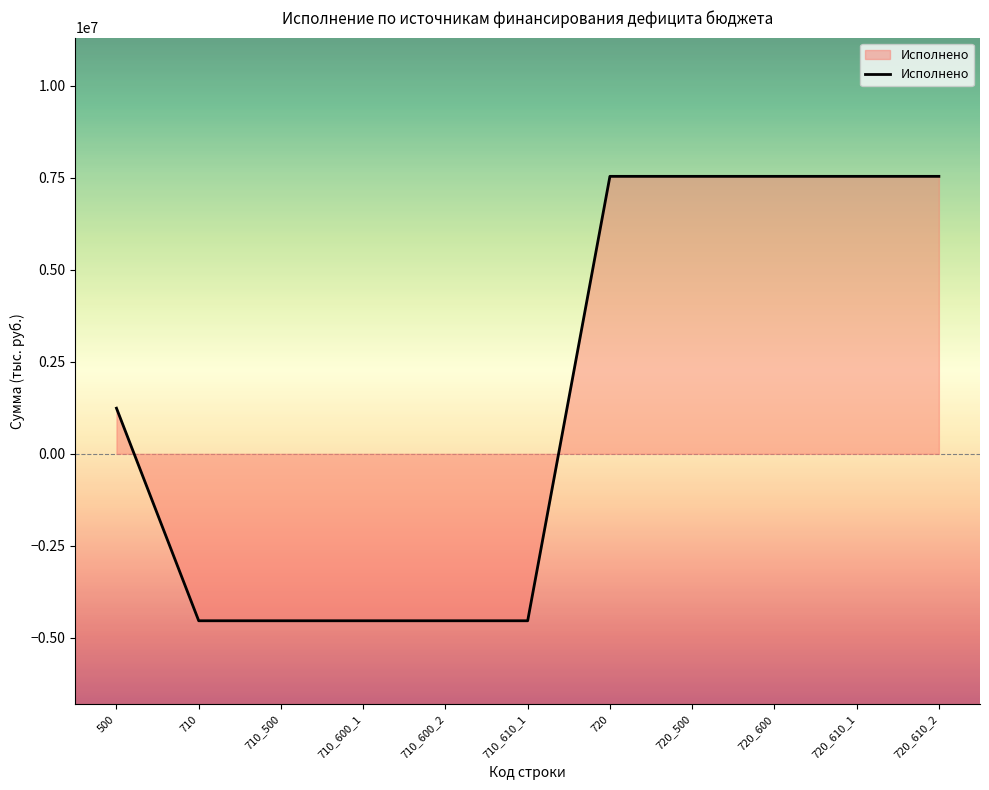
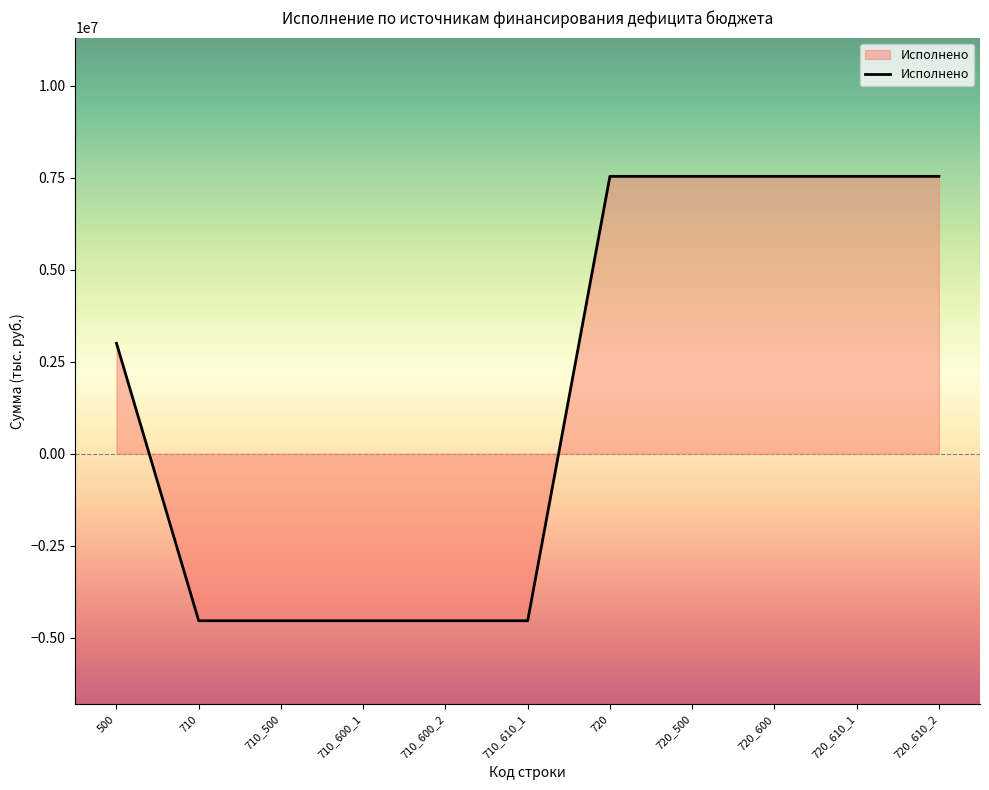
Исполнено, 500: 1200000 -> 3000000
